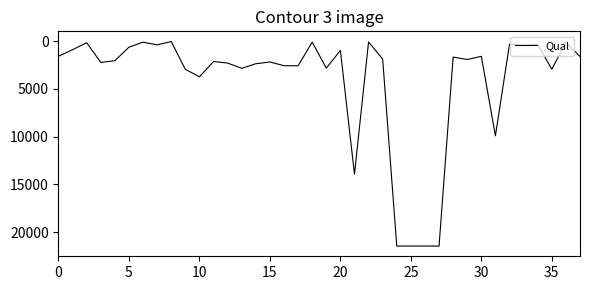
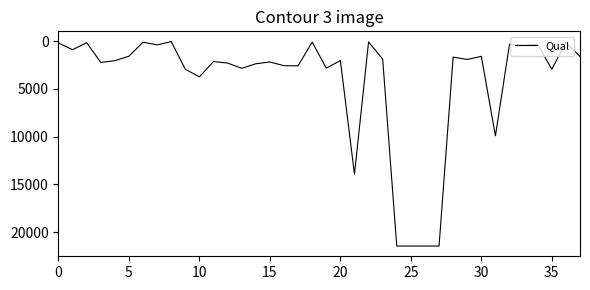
0: 2000 -> 0
5: 1000 -> 2000
20: 1000 -> 2000
